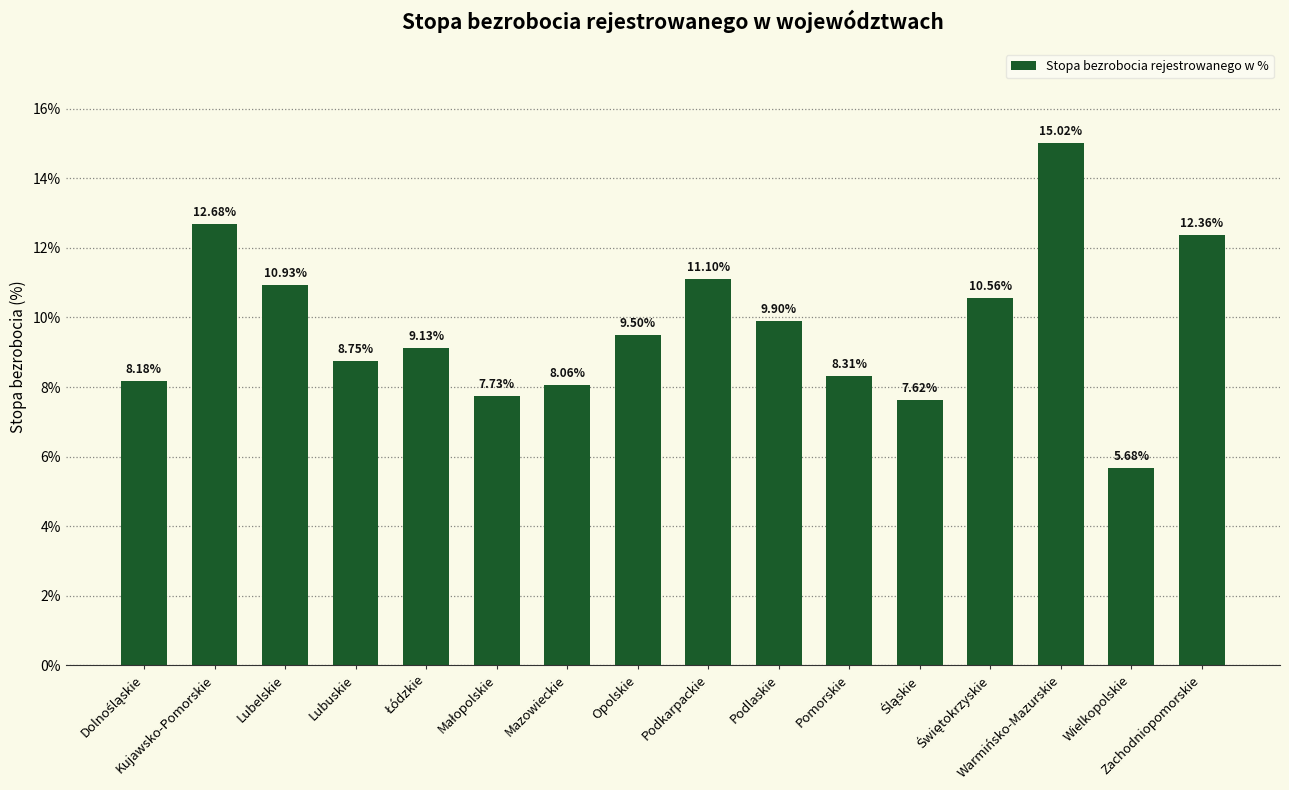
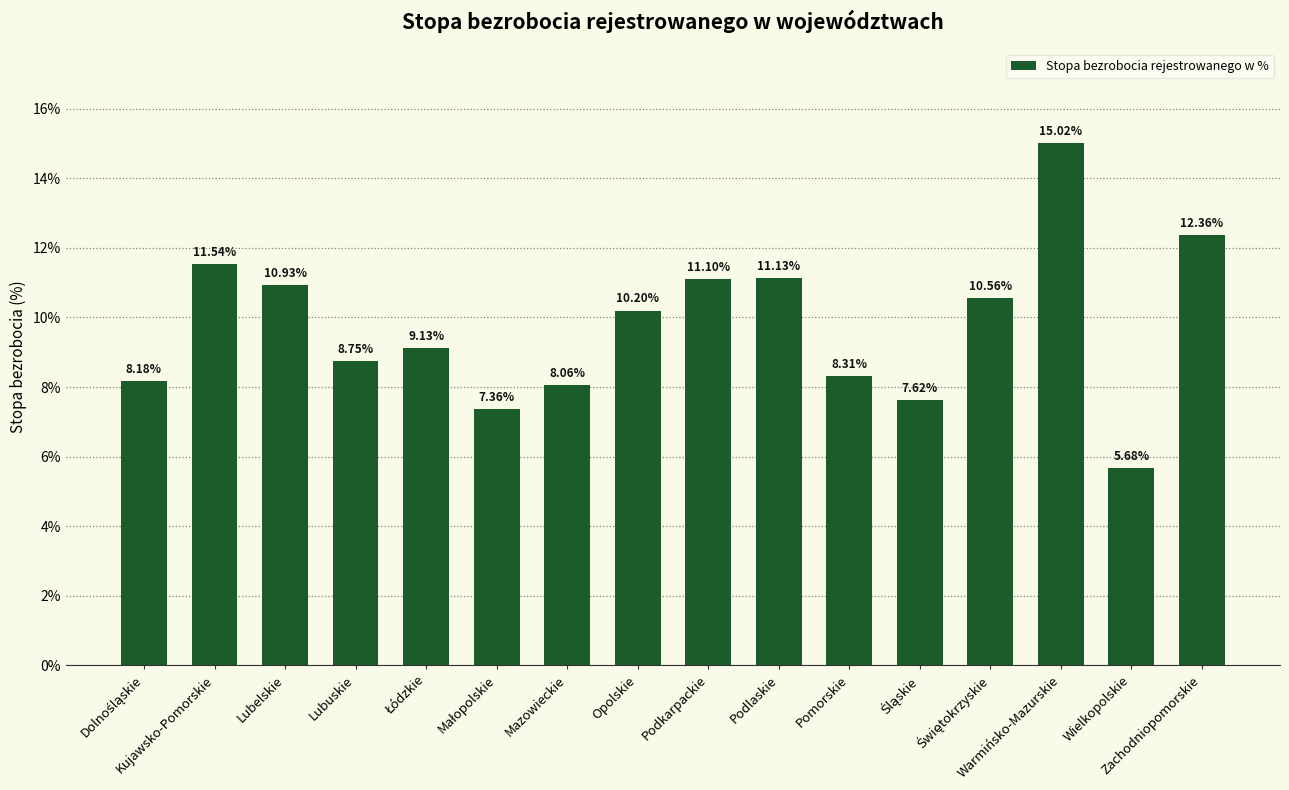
Kujawsko-Pomorskie: 12.68% -> 11.54%
Małopolskie: 7.73% -> 7.36%
Opolskie: 9.50% -> 10.20%
Podlaskie: 9.90% -> 11.13%
